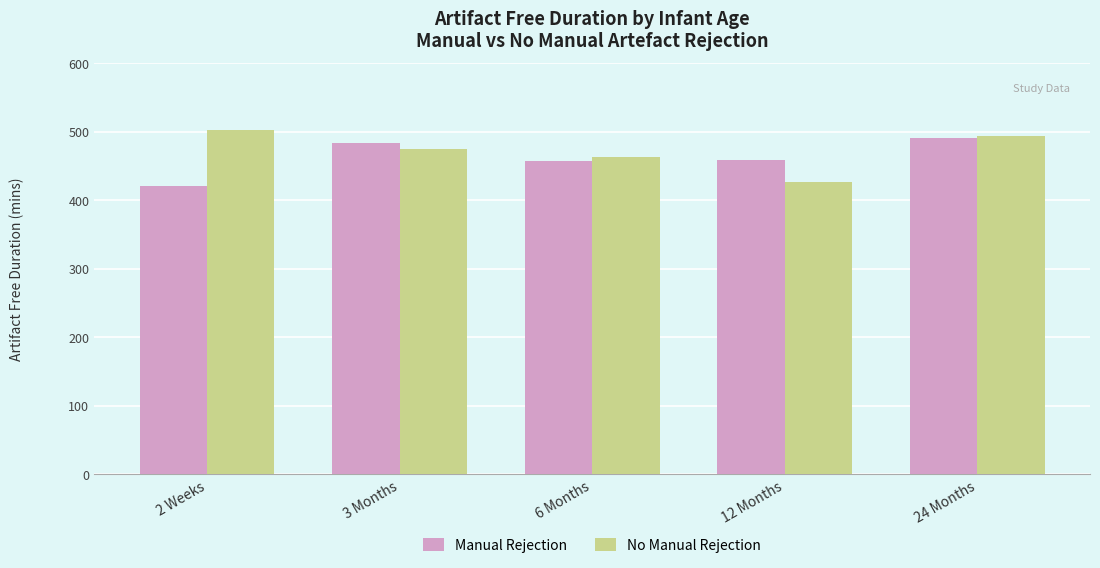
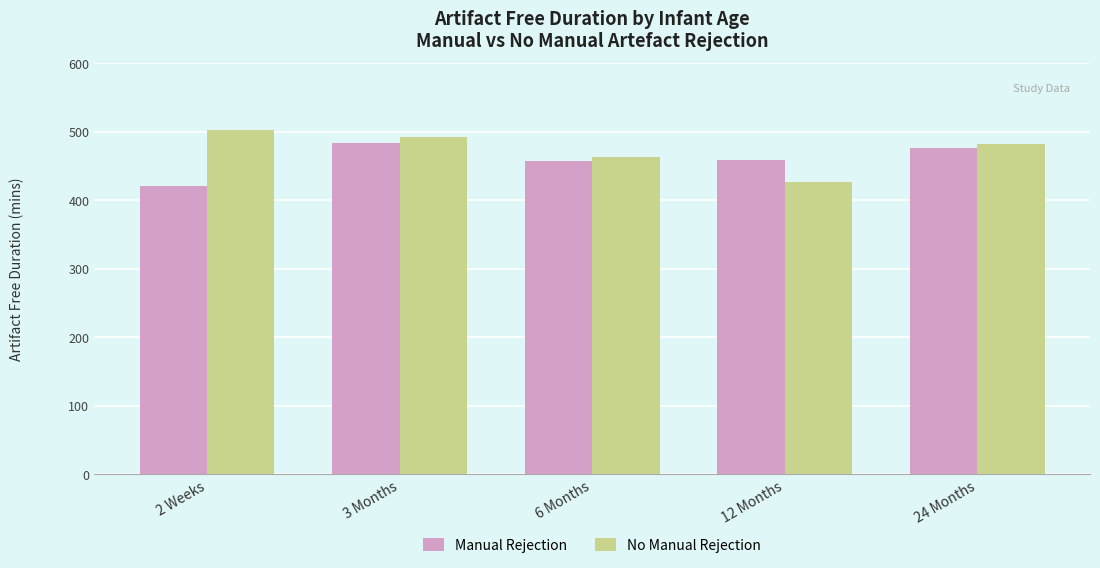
No Manual Rejection, 3 Months: 470 -> 490
Manual Rejection, 24 Months: 490 -> 480
No Manual Rejection, 24 Months: 490 -> 480
